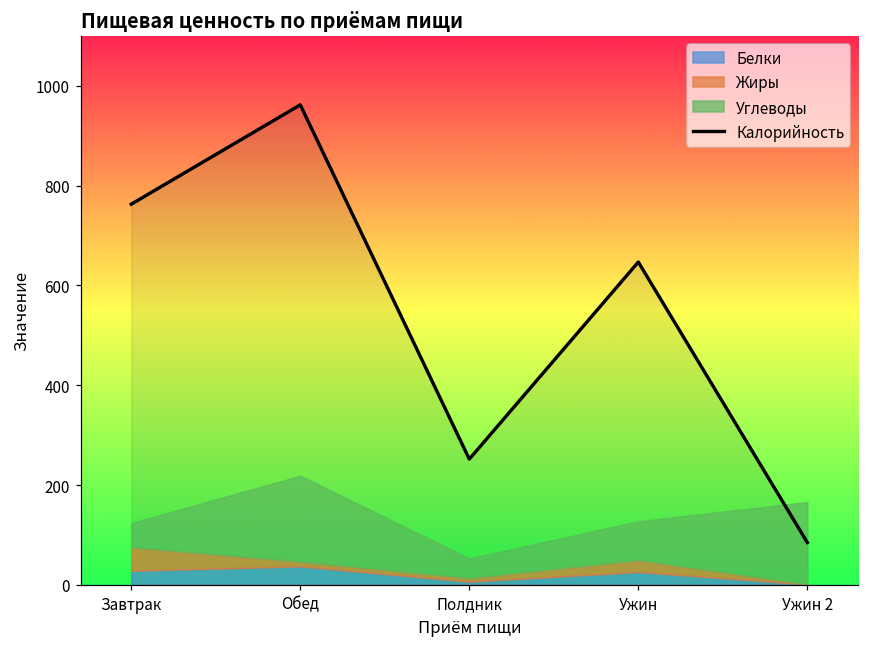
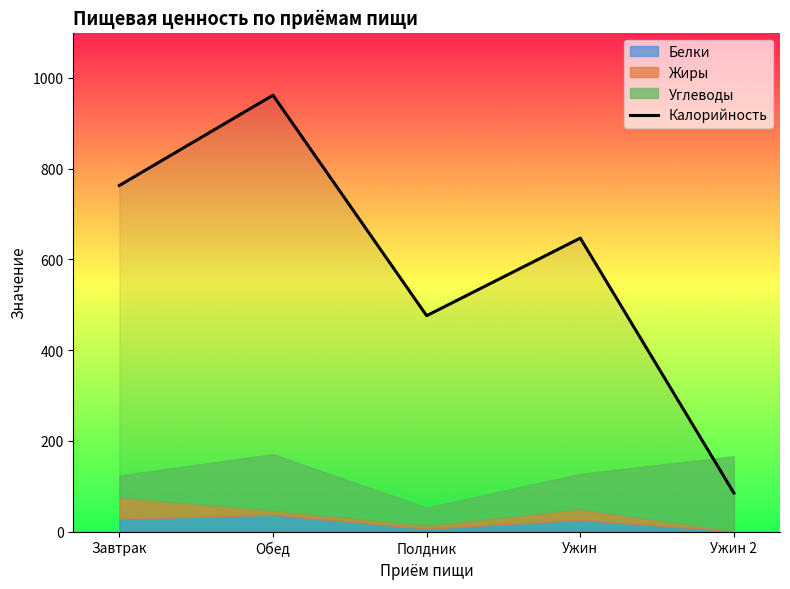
Углеводы, Обед: 170 -> 120
Калорийность, Полдник: 250 -> 480
